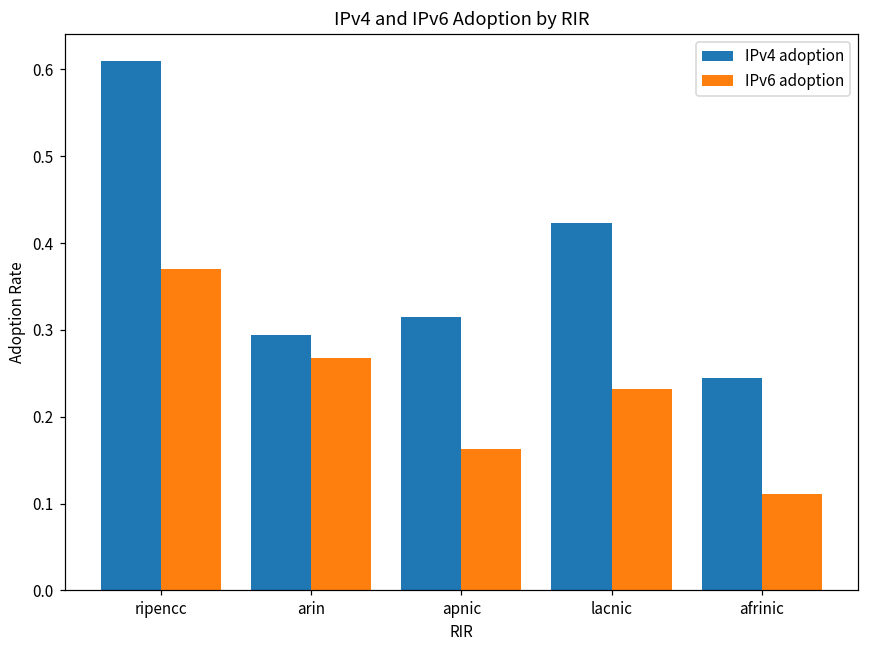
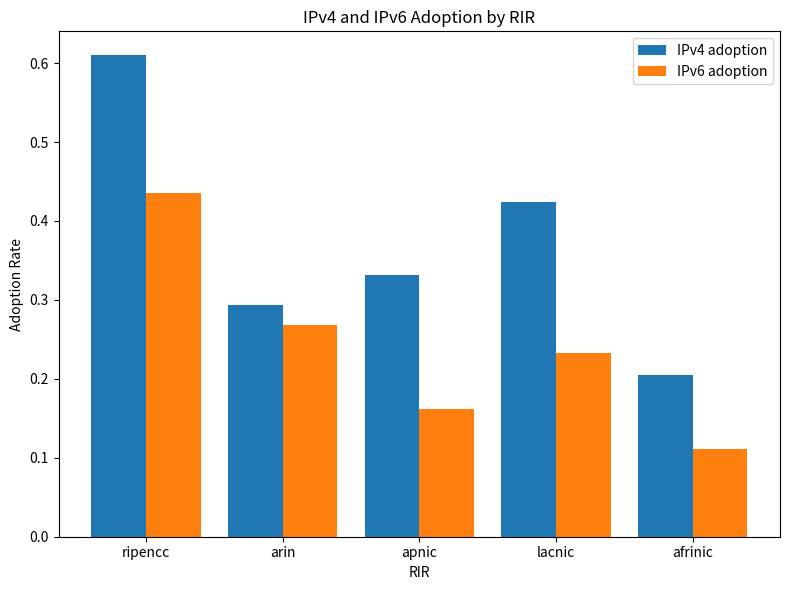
IPv6 adoption, ripencc: 0.37 -> 0.44
IPv4 adoption, apnic: 0.31 -> 0.33
IPv4 adoption, afrinic: 0.25 -> 0.20
